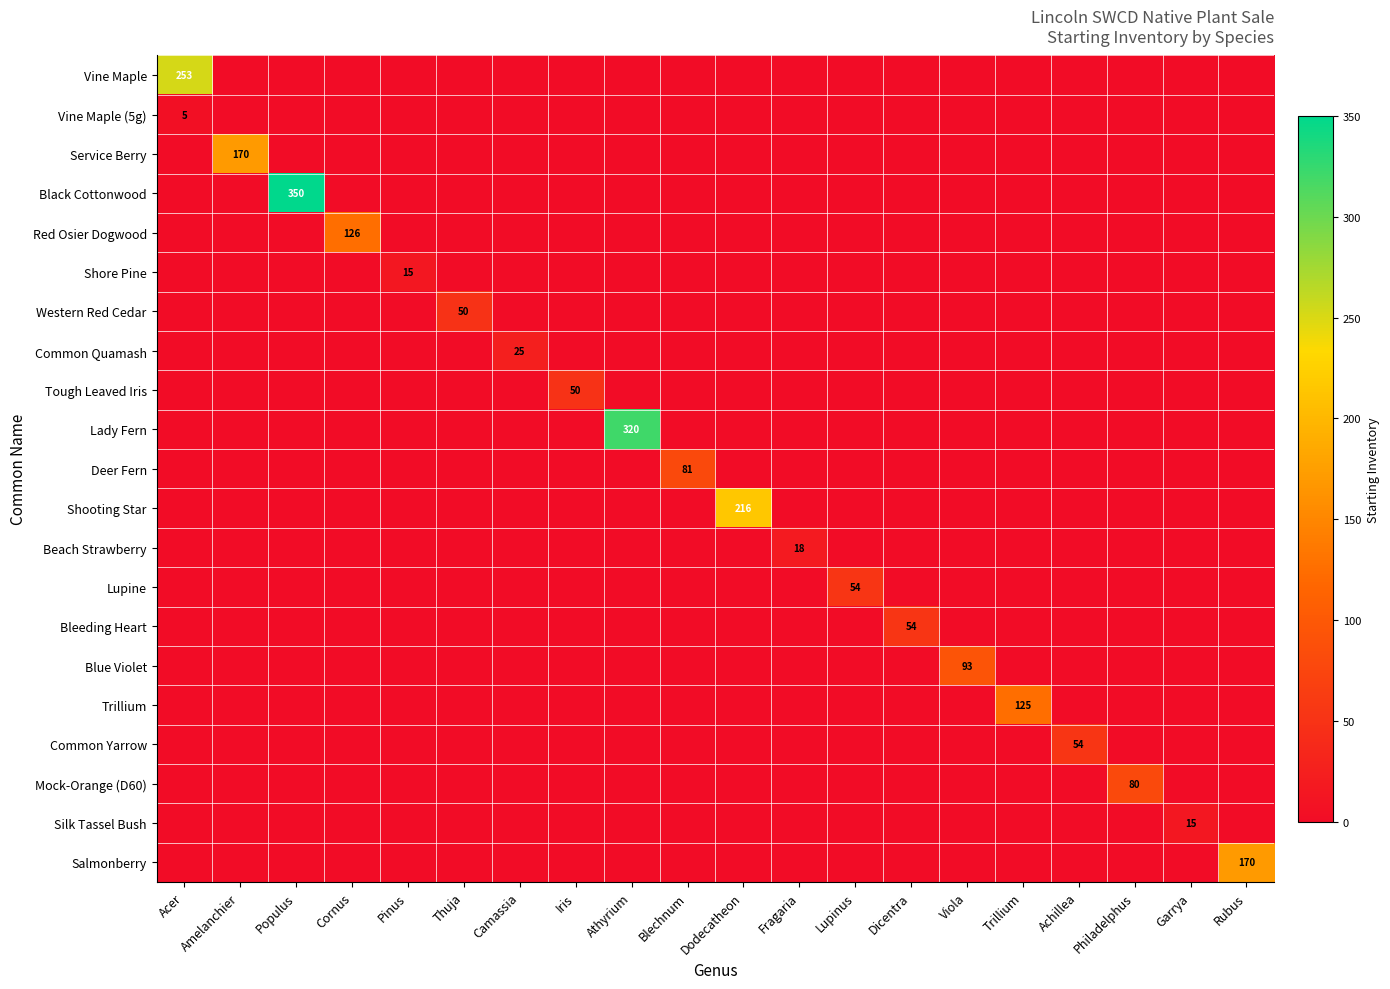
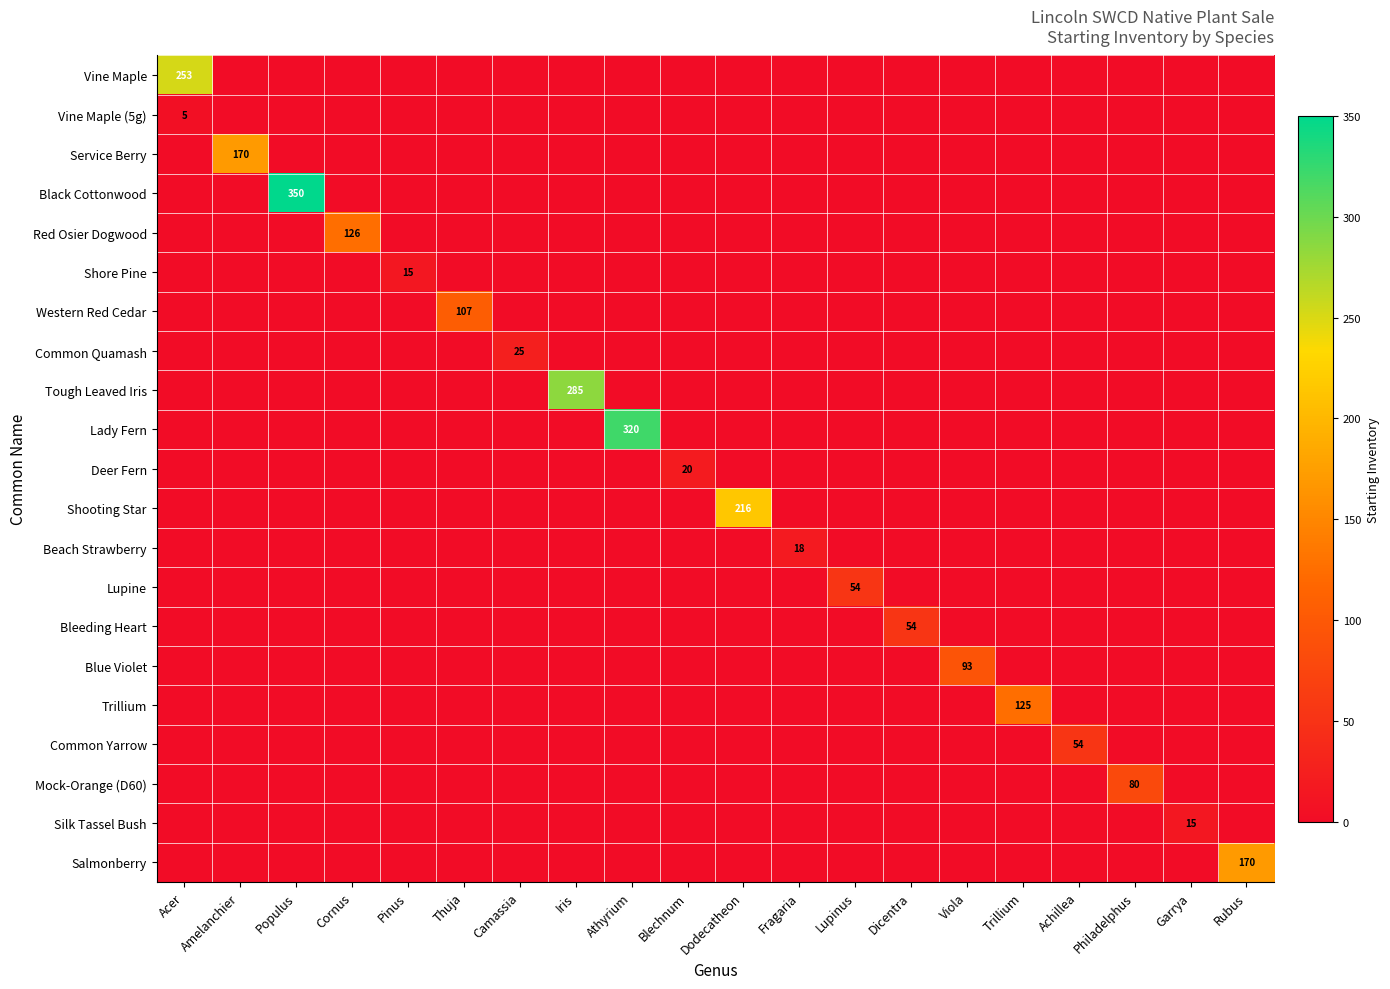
Western Red Cedar, Thuja: 50 -> 107
Tough Leaved Iris, Iris: 50 -> 285
Deer Fern, Blechnum: 81 -> 20
